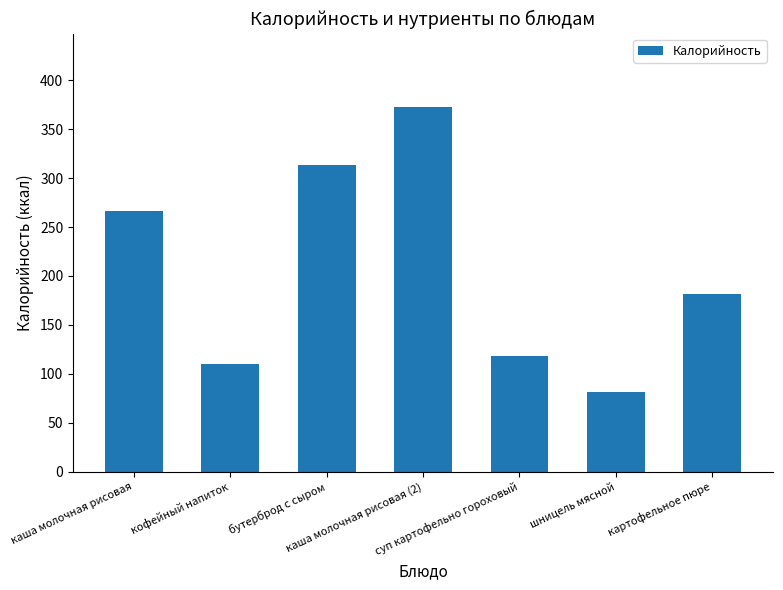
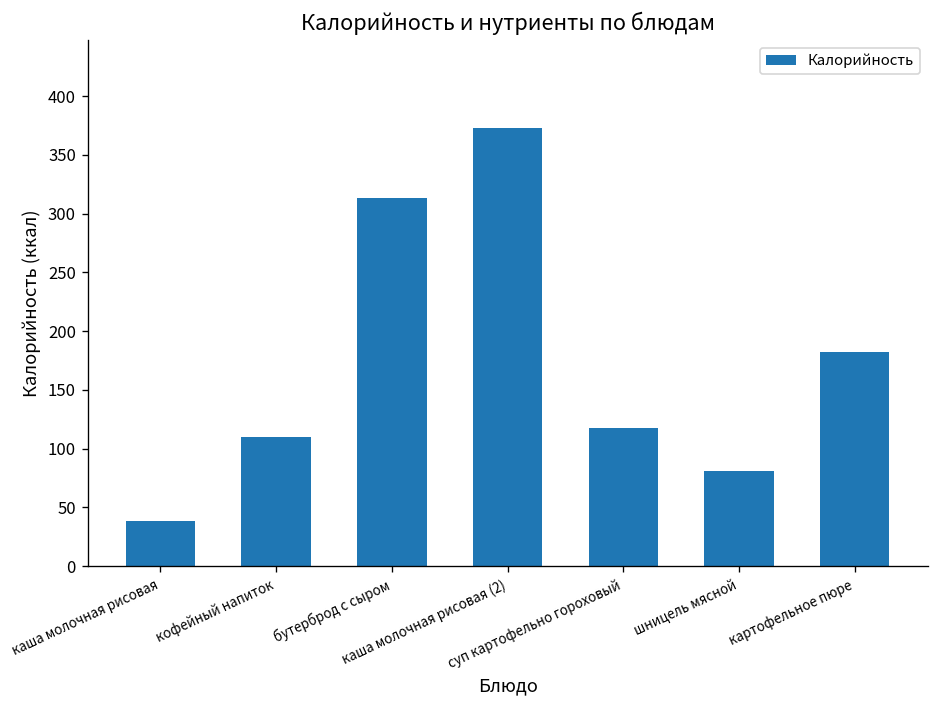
каша молочная рисовая: 270 -> 40
